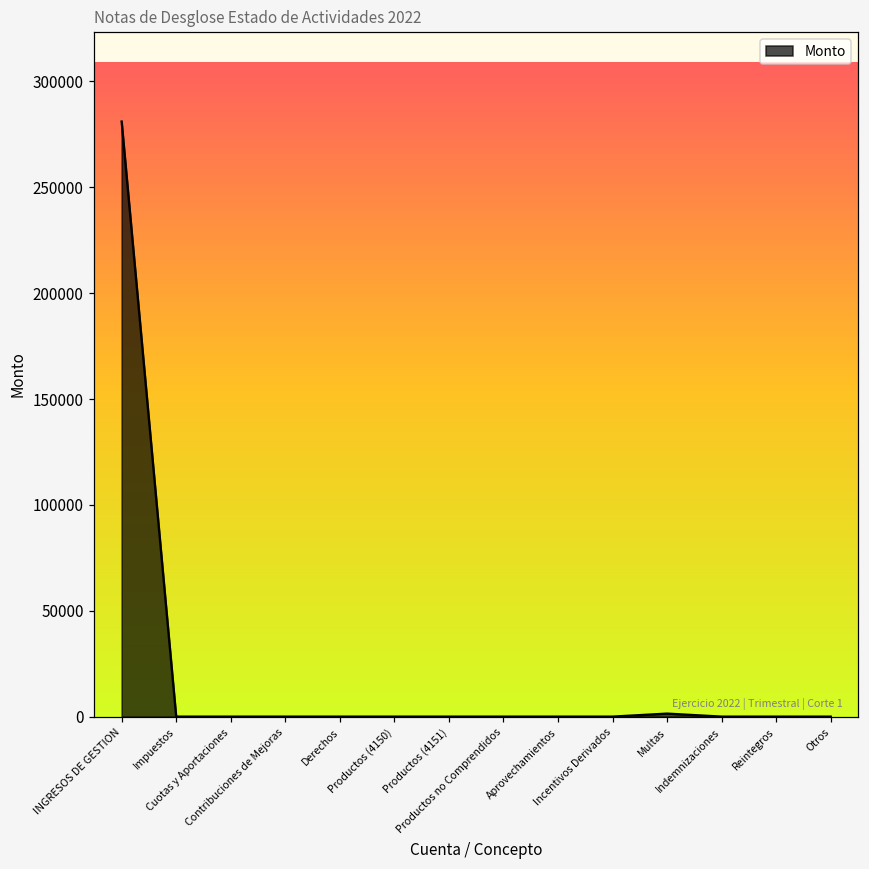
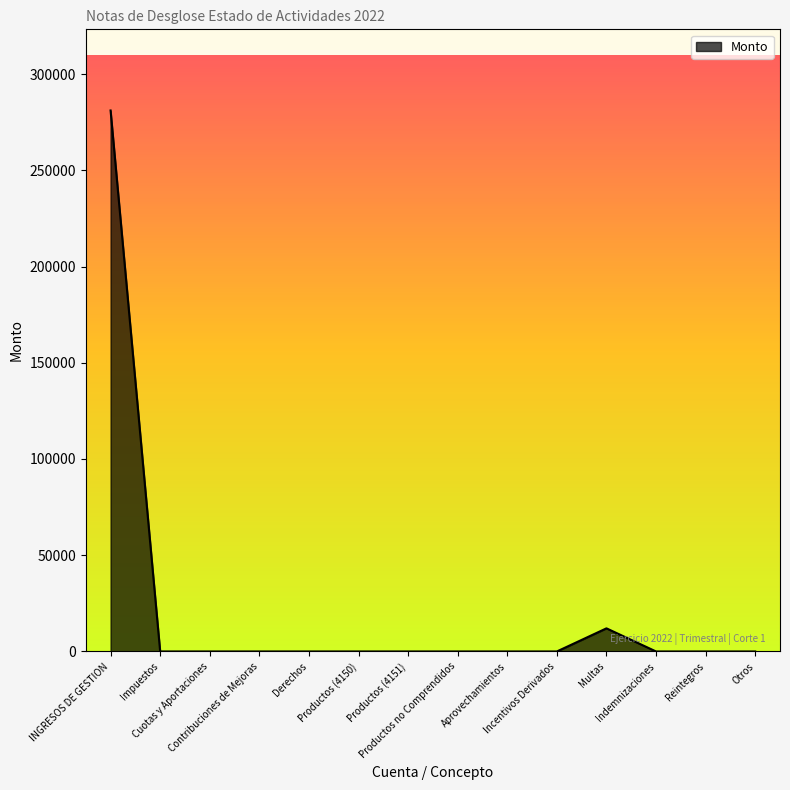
Multas: 1000 -> 12000
